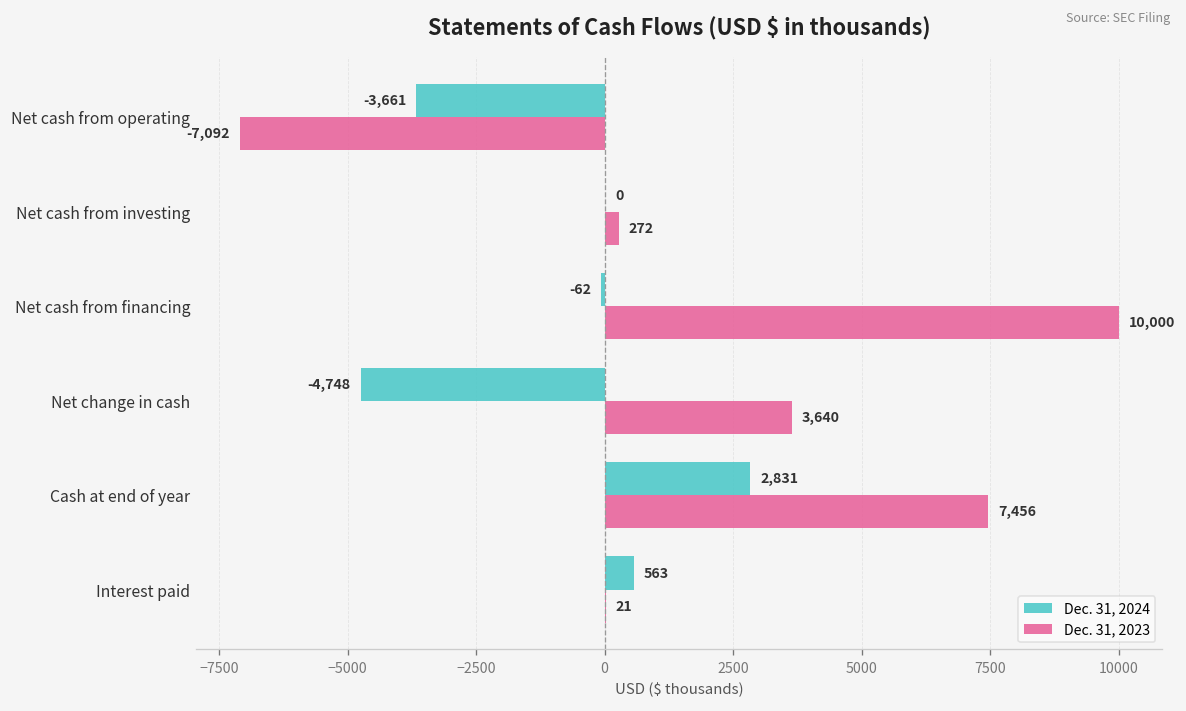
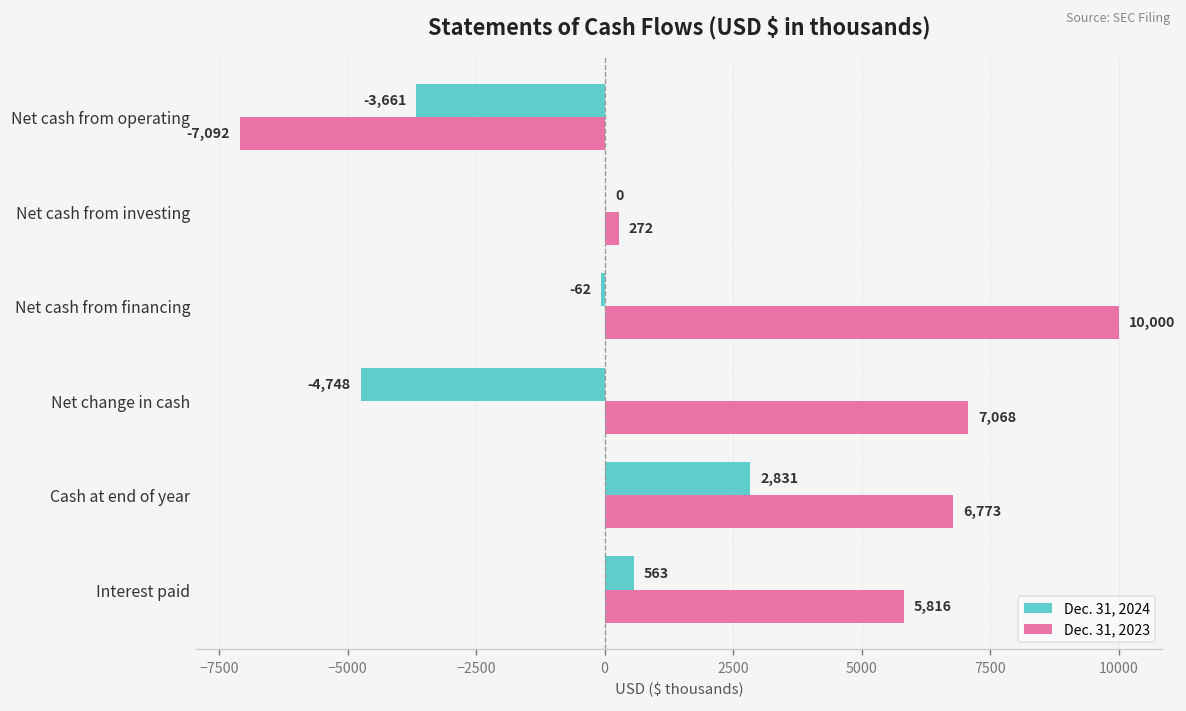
Dec. 31, 2023, Net change in cash: 3,640 -> 7,068
Dec. 31, 2023, Cash at end of year: 7,456 -> 6,773
Dec. 31, 2023, Interest paid: 21 -> 5,816
